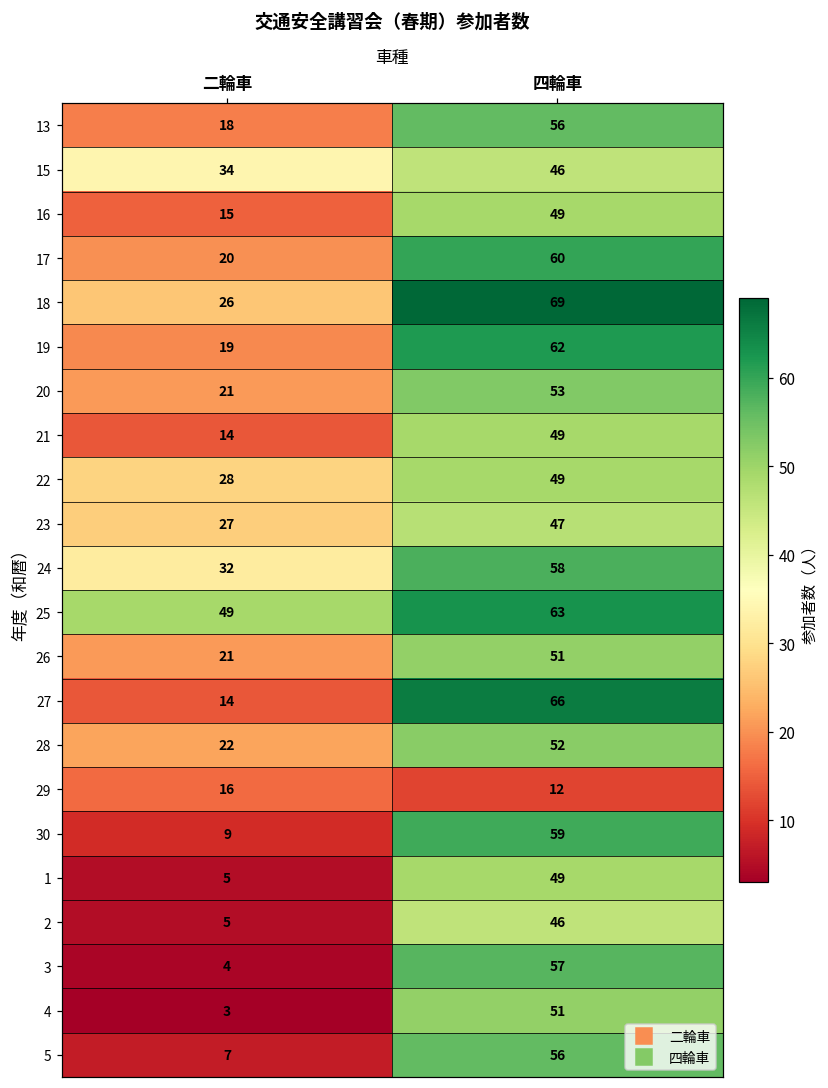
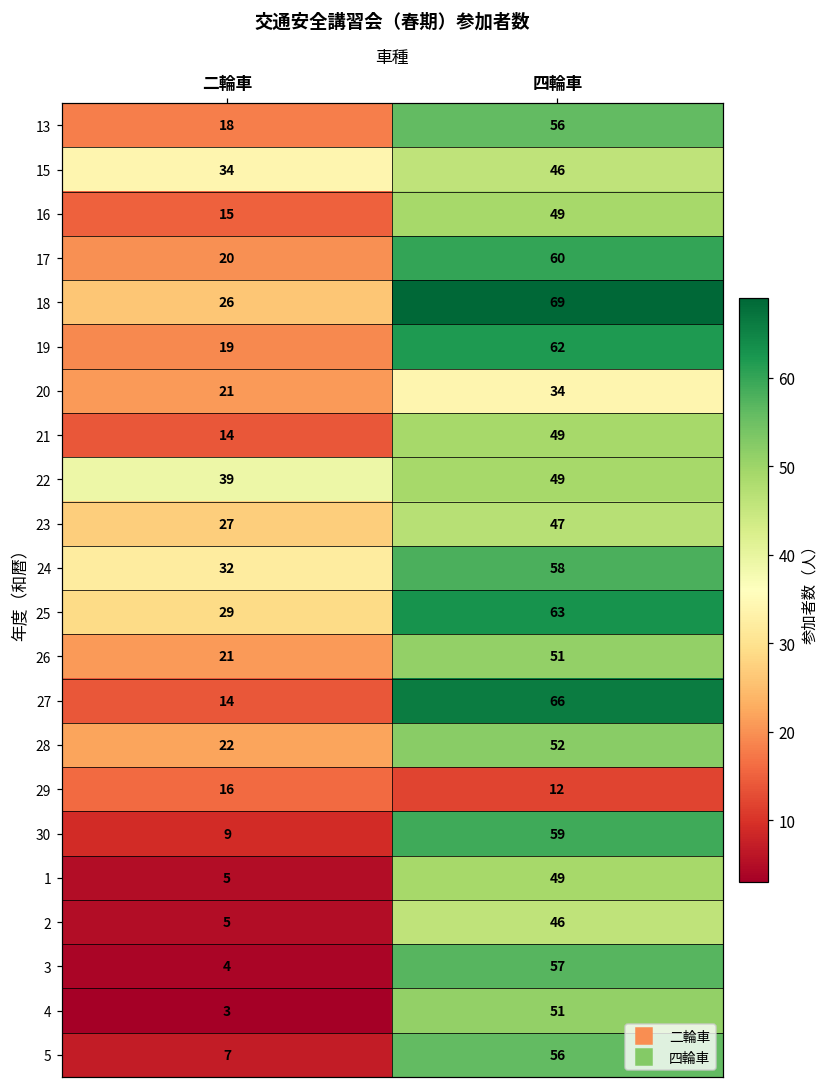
20, 四輪車: 53 -> 34
22, 二輪車: 28 -> 39
25, 二輪車: 49 -> 29
